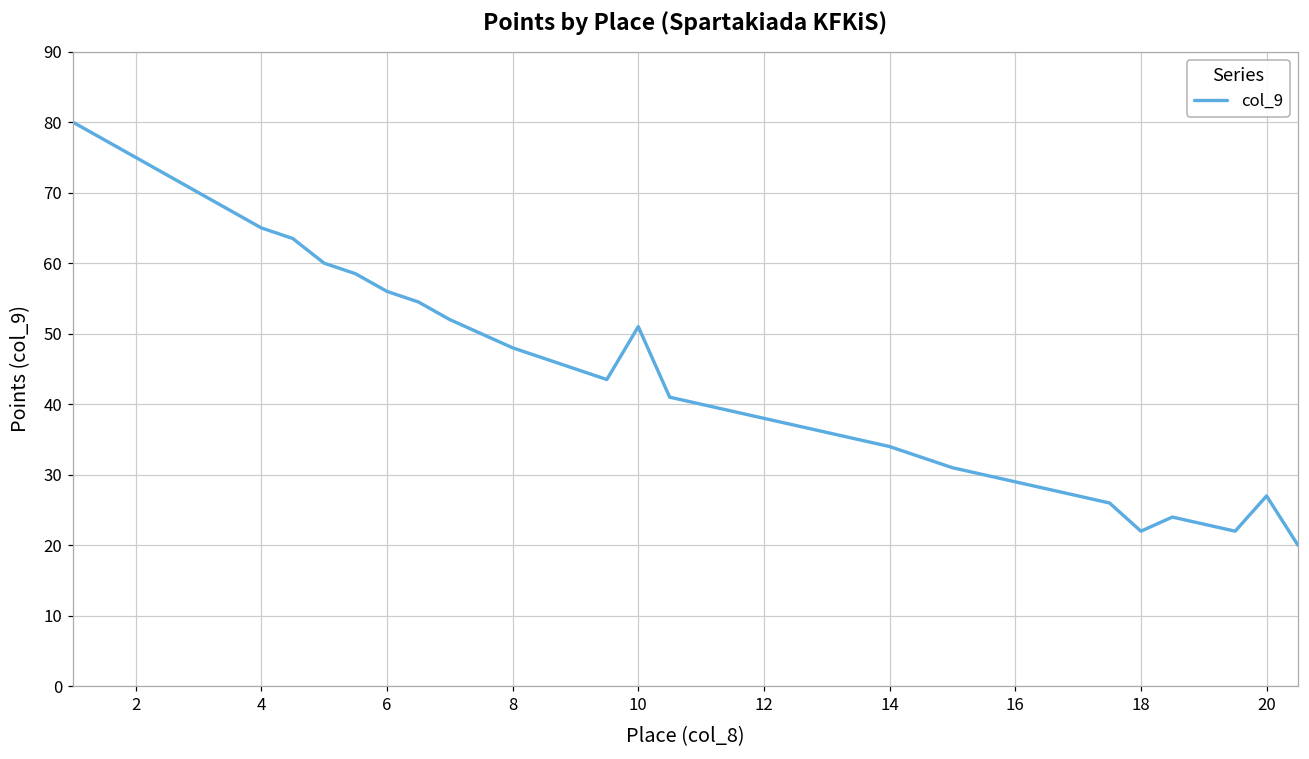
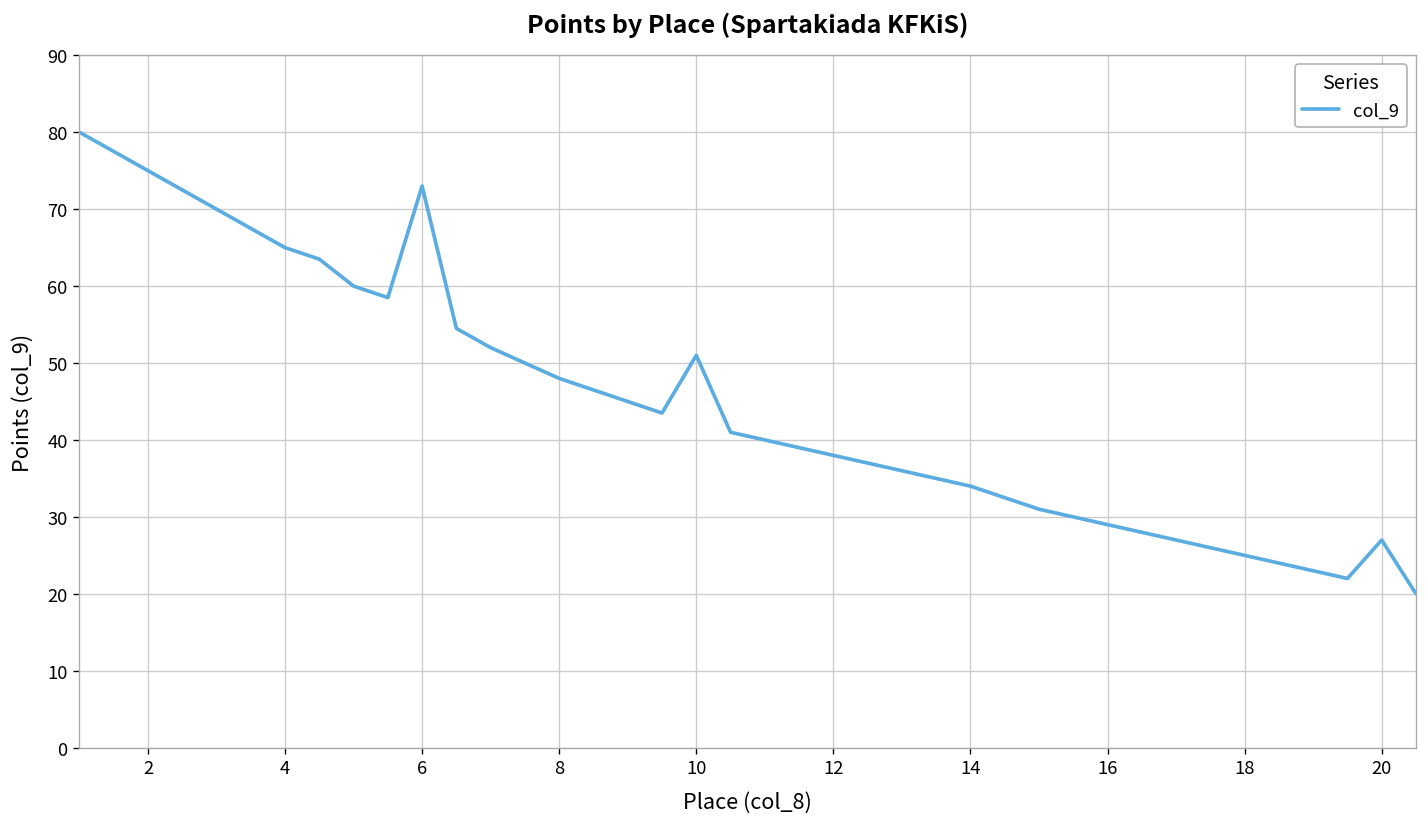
6: 56 -> 73
18: 22 -> 25
